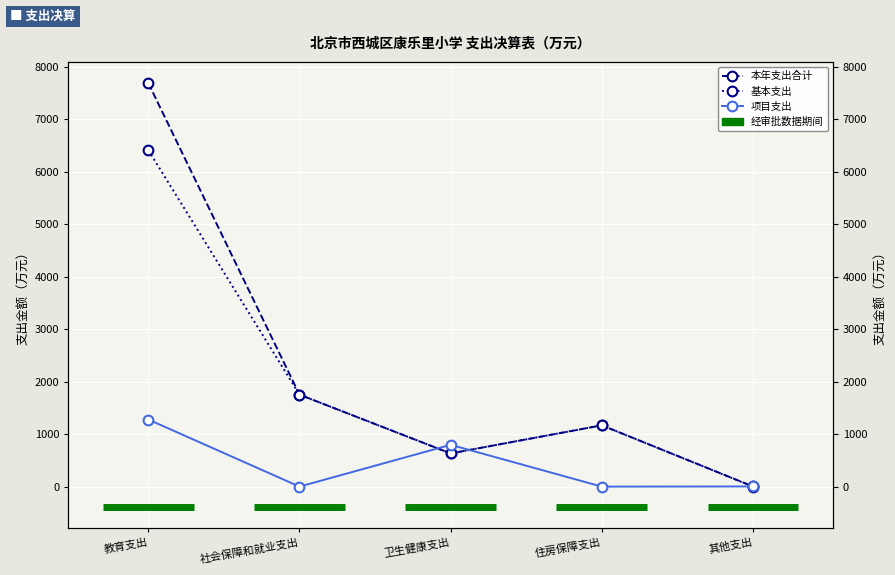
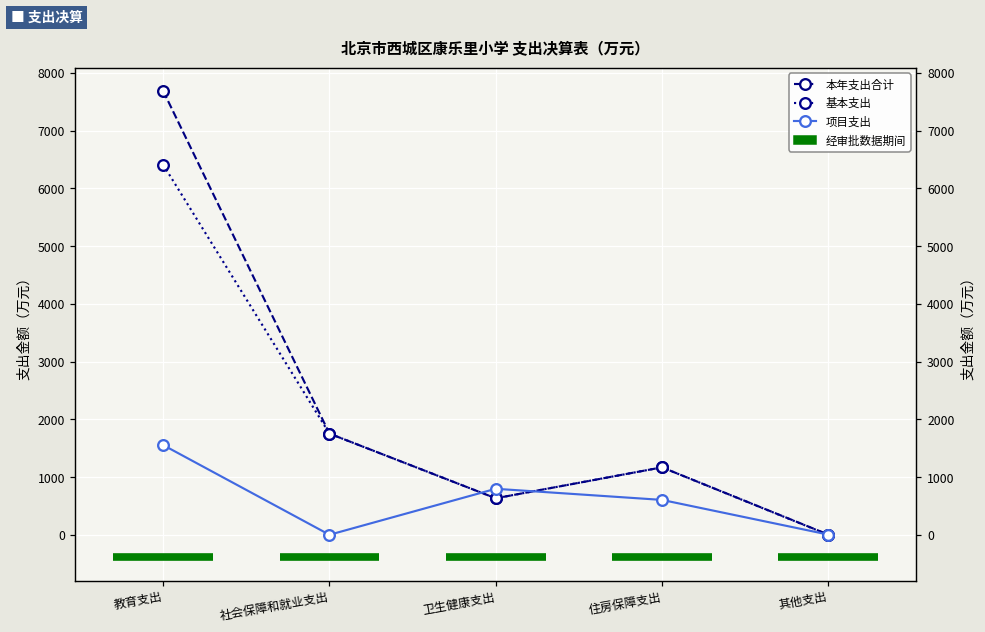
项目支出, 教育支出: 1300 -> 1600
项目支出, 住房保障支出: 0 -> 600
